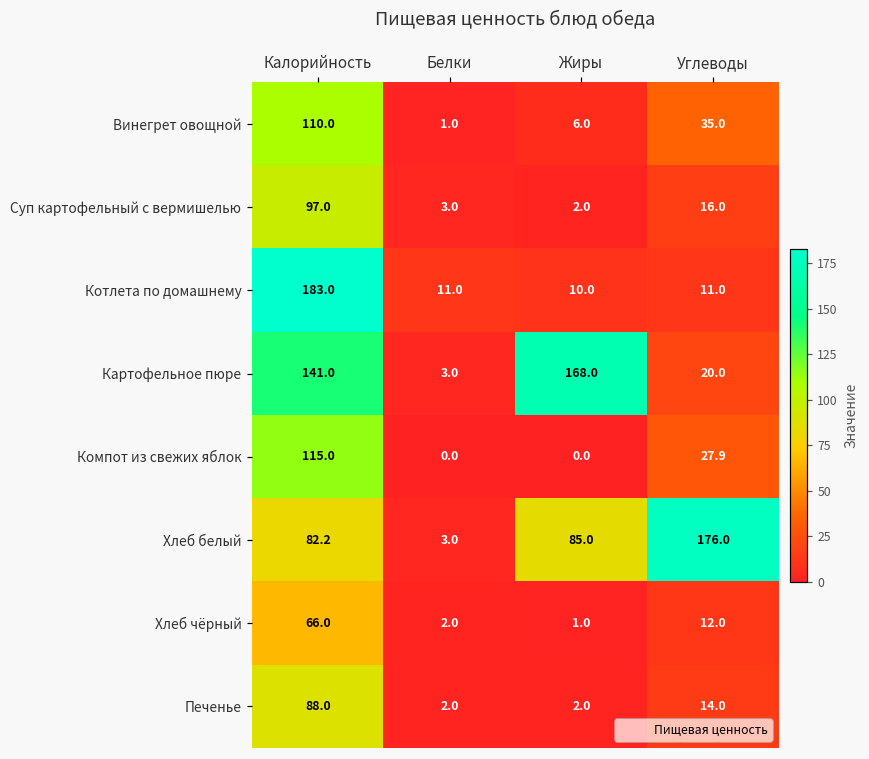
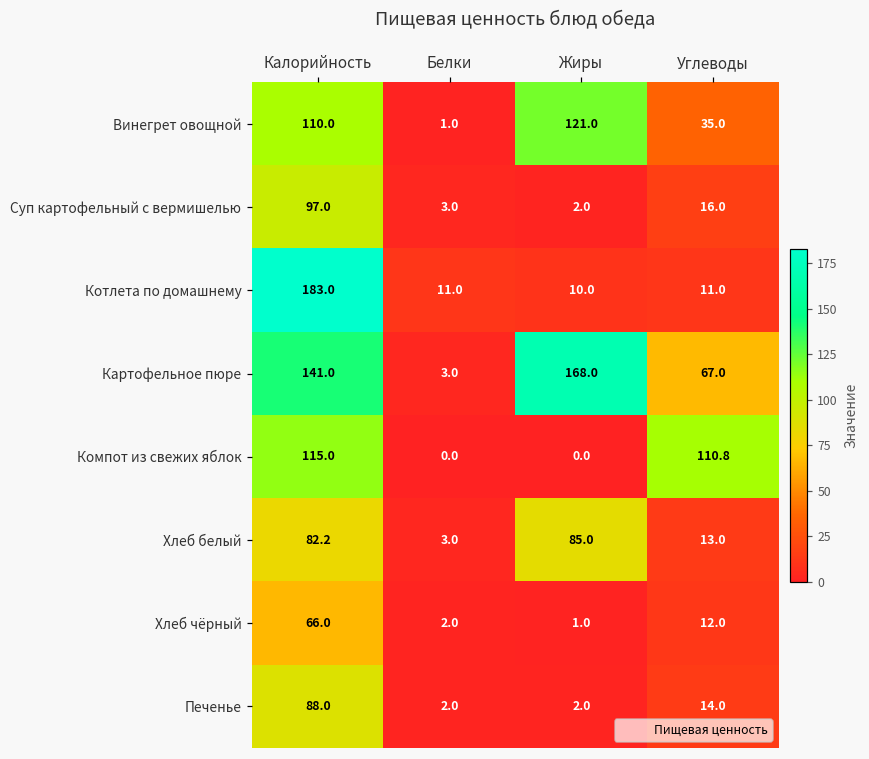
Винегрет овощной, Жиры: 6.0 -> 121.0
Картофельное пюре, Углеводы: 20.0 -> 67.0
Компот из свежих яблок, Углеводы: 27.9 -> 110.8
Хлеб белый, Углеводы: 176.0 -> 13.0
